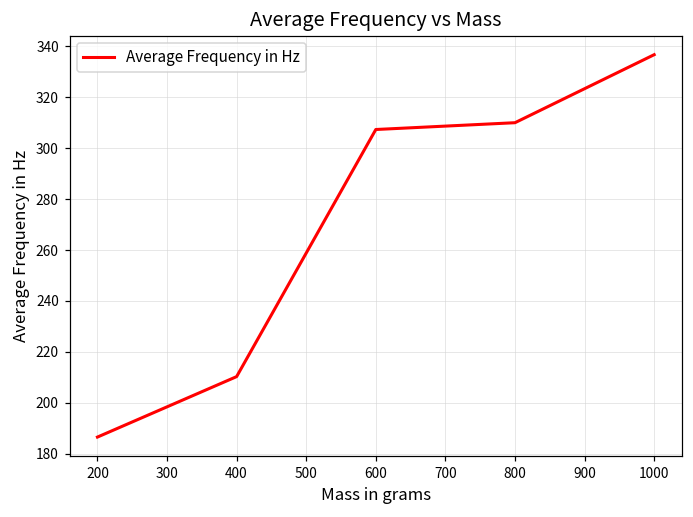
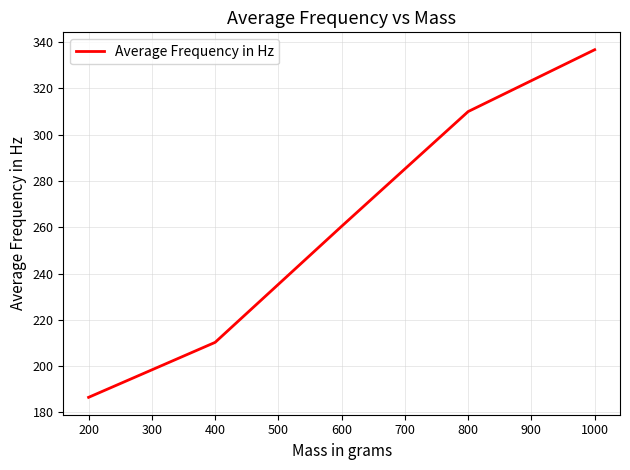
600: 307 -> 260
